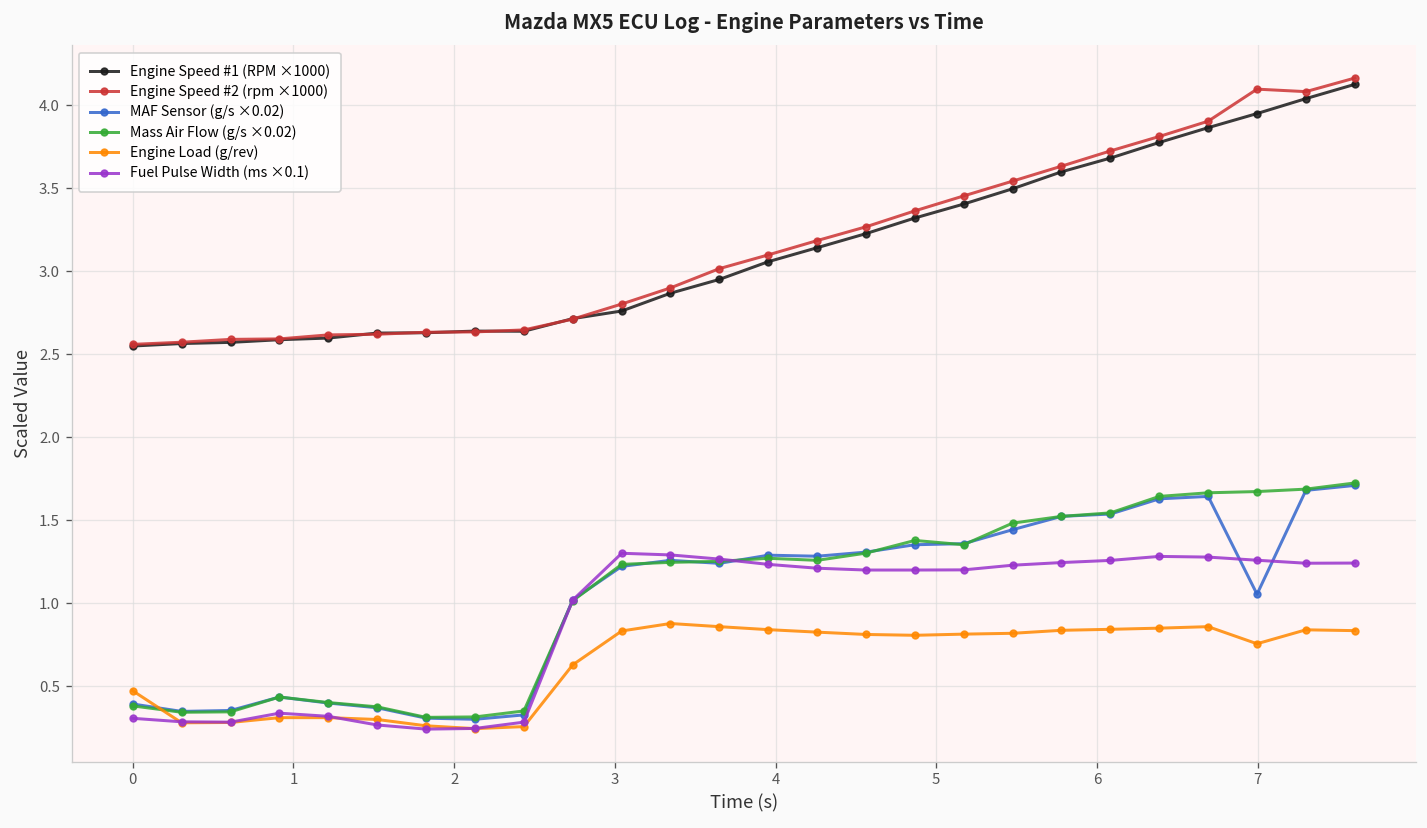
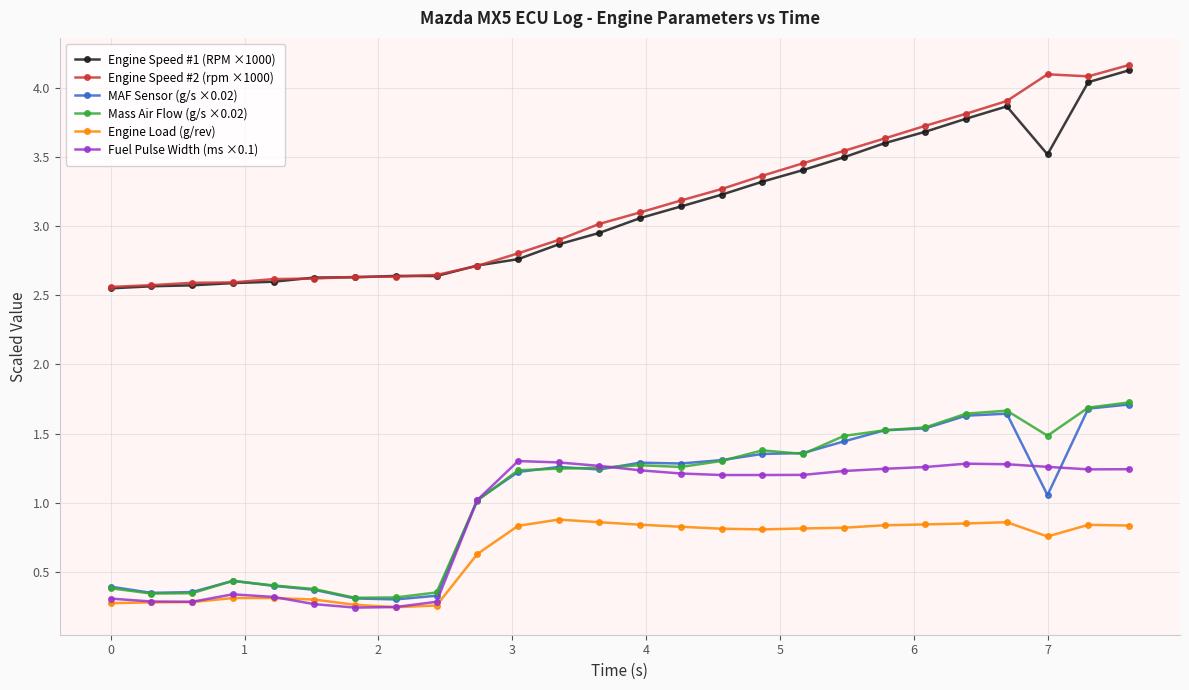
Engine Load (g/rev), 0: 0.47 -> 0.27
Engine Speed #1 (RPM ×1000), 7: 3.95 -> 3.52
Mass Air Flow (g/s ×0.02), 7: 1.67 -> 1.48
